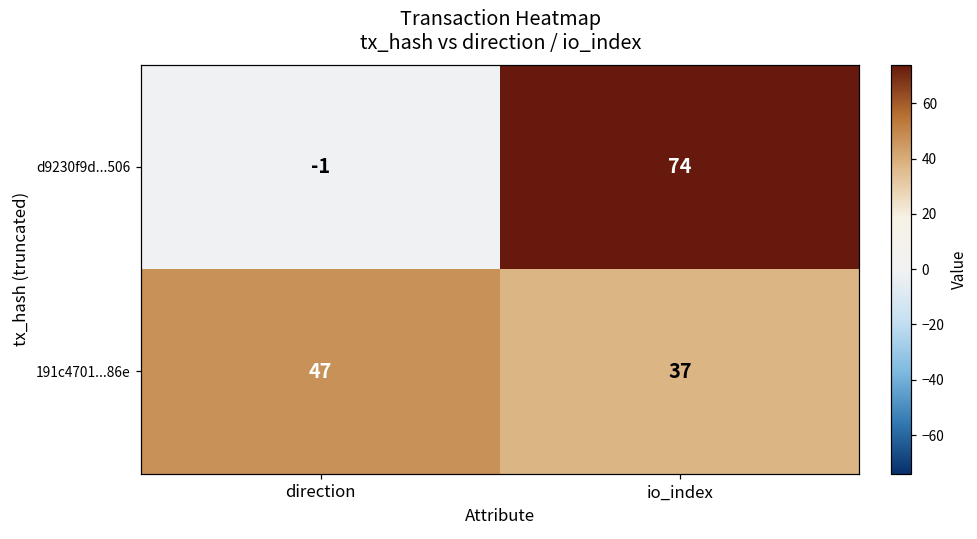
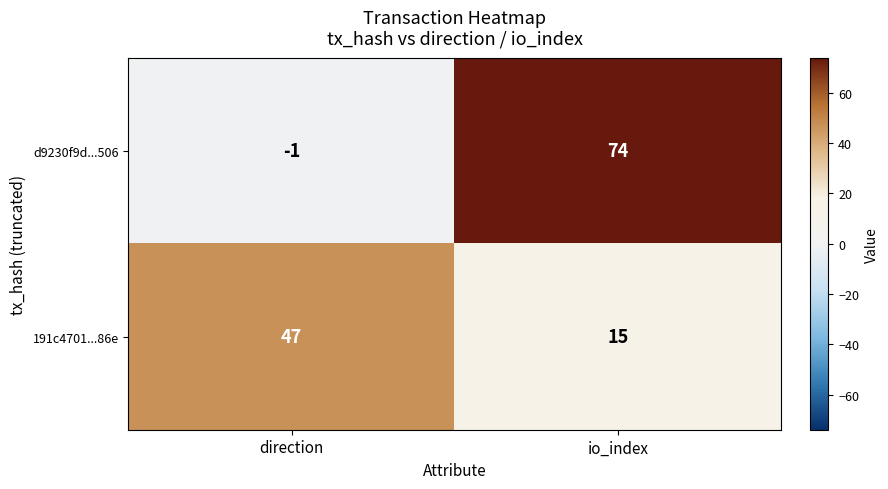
191c4701...86e, io_index: 37 -> 15
